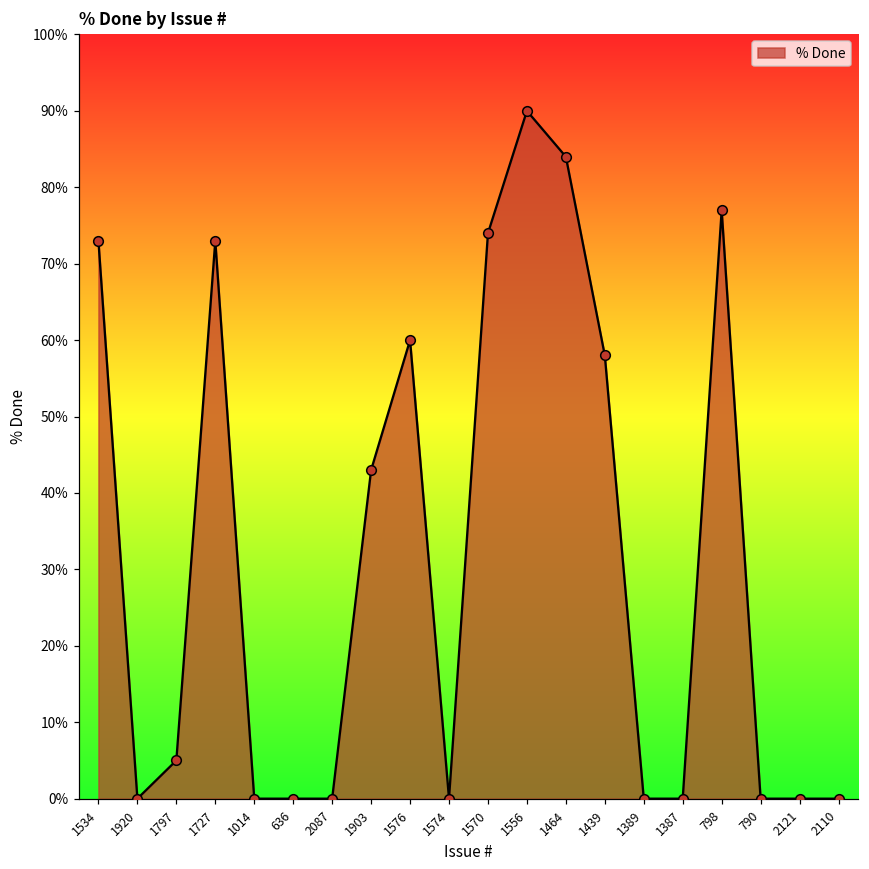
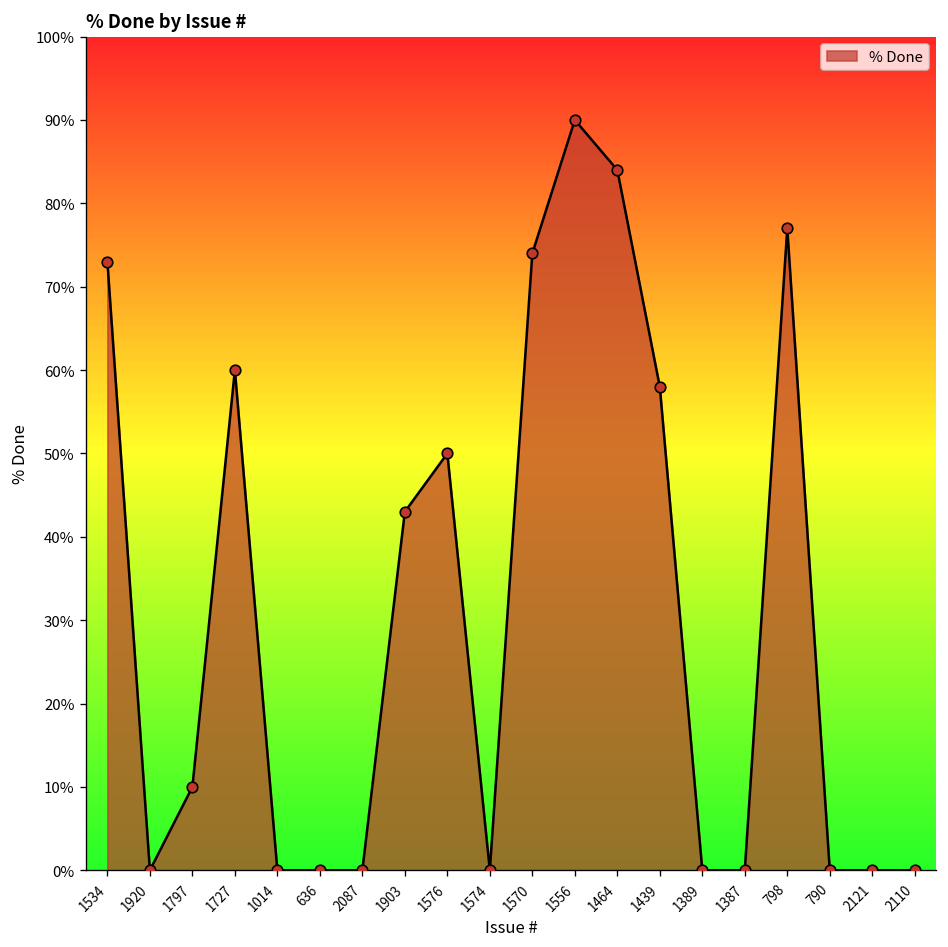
1797: 5% -> 10%
1727: 73% -> 60%
1576: 60% -> 50%
